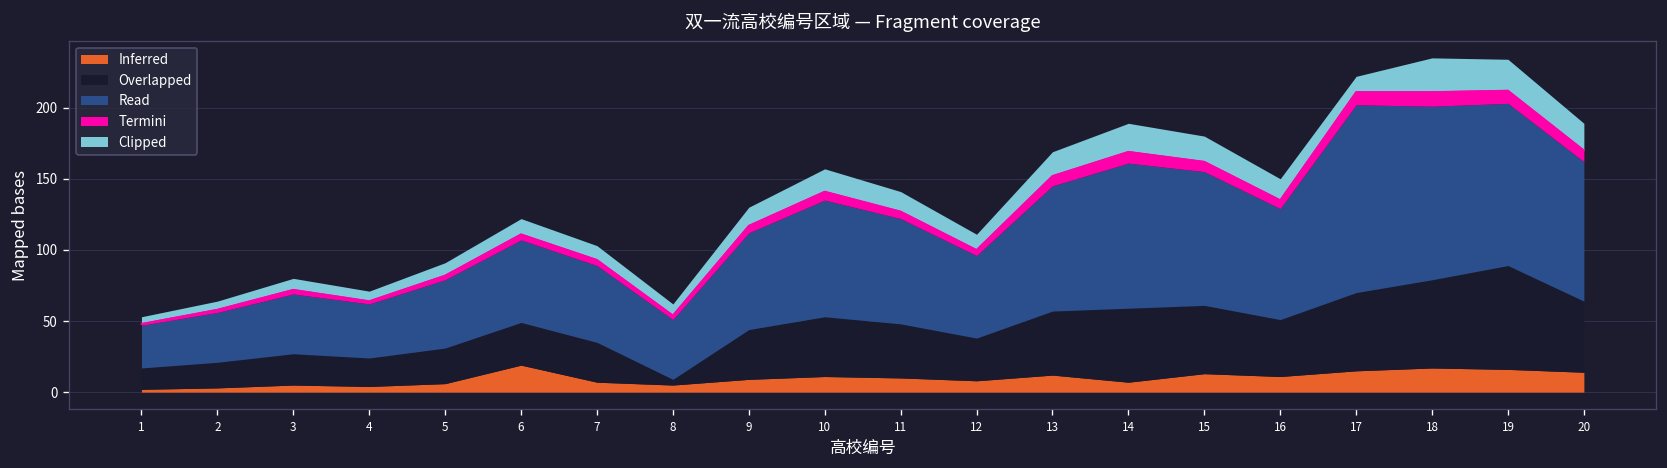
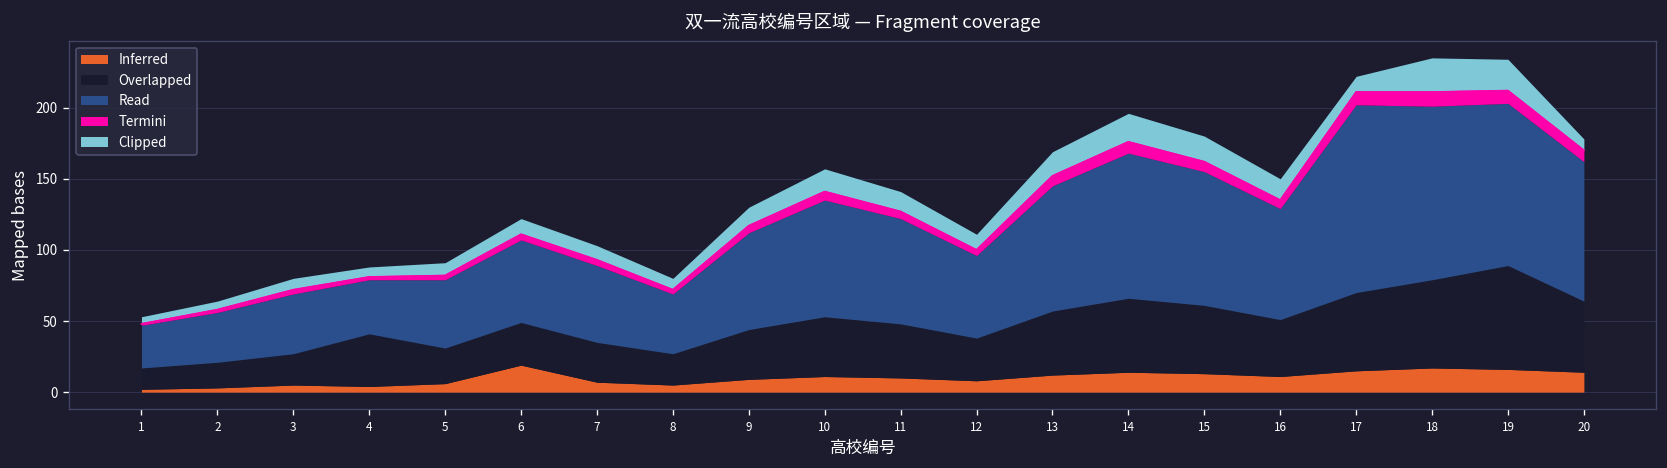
Overlapped, 4: 20 -> 37
Overlapped, 8: 4 -> 22
Inferred, 14: 7 -> 14
Clipped, 20: 19 -> 8
